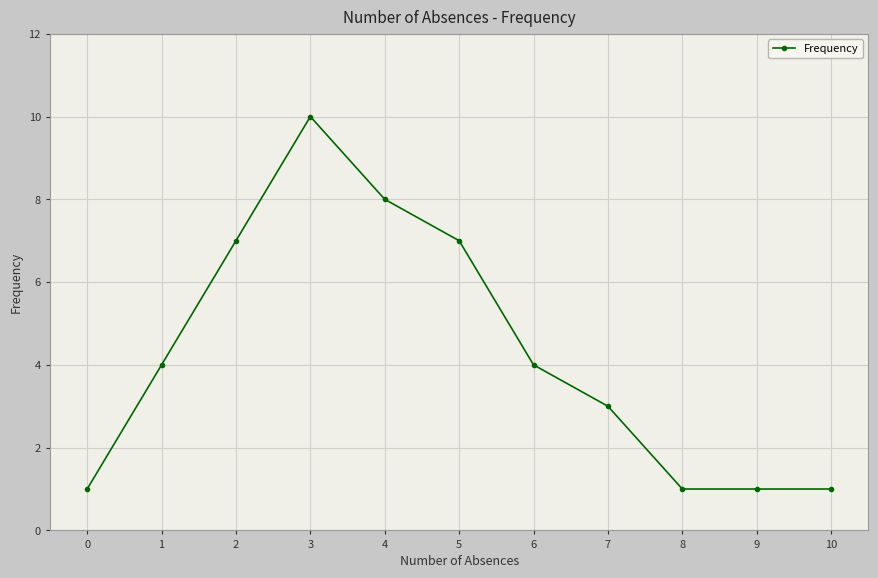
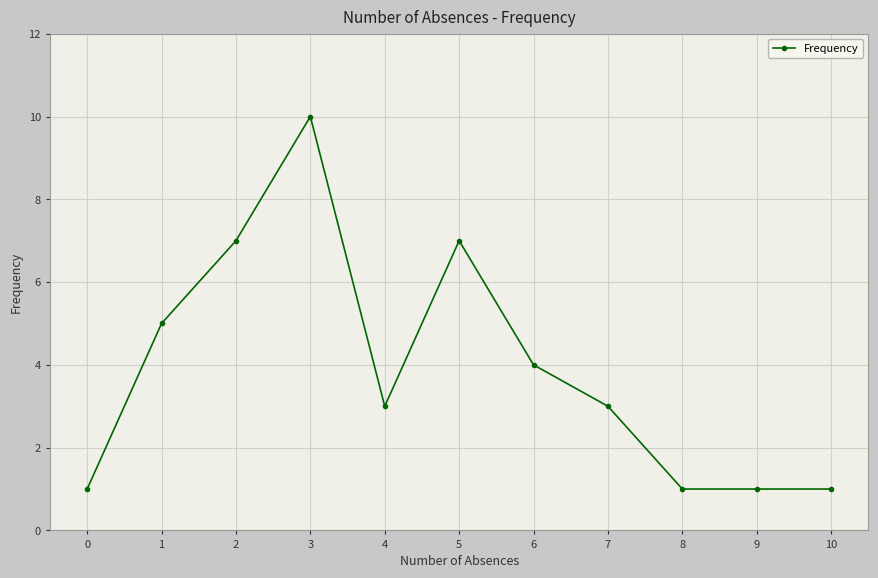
1: 4 -> 5
4: 8 -> 3
